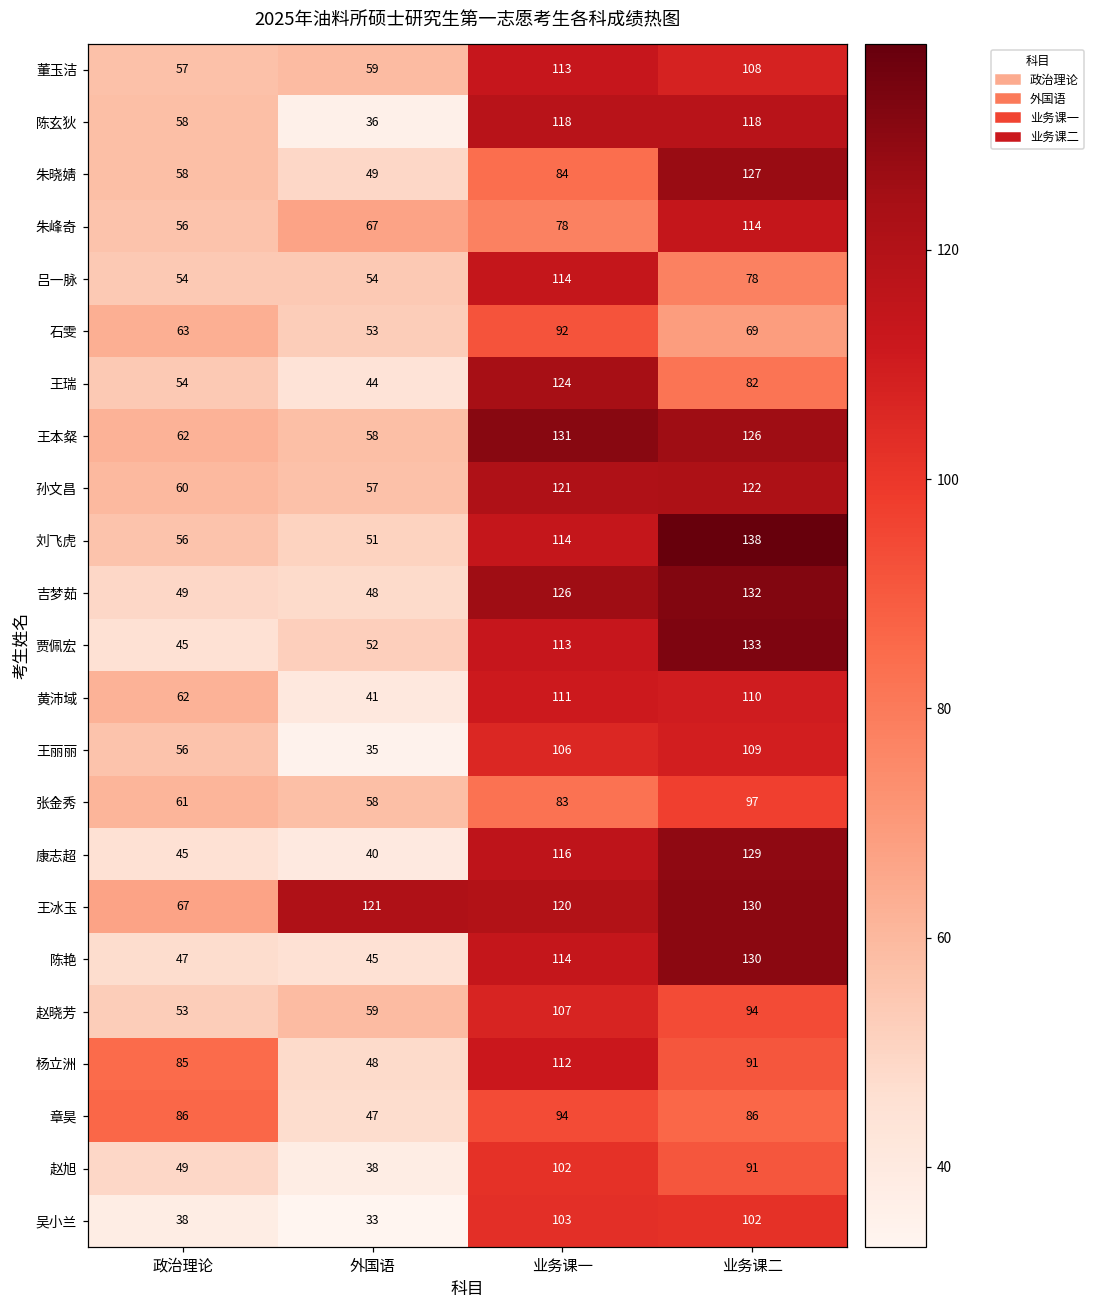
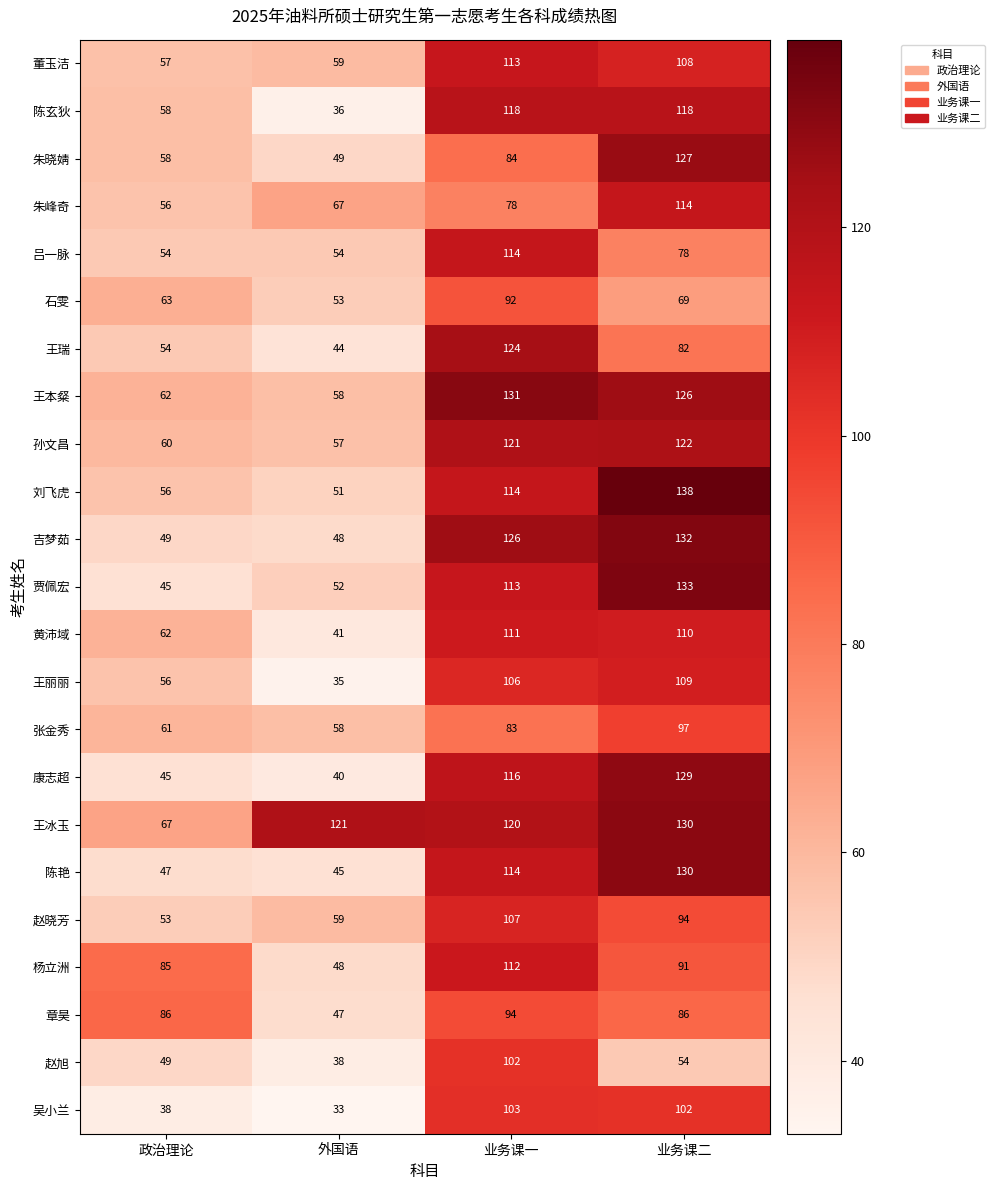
赵旭, 业务课二: 91 -> 54
